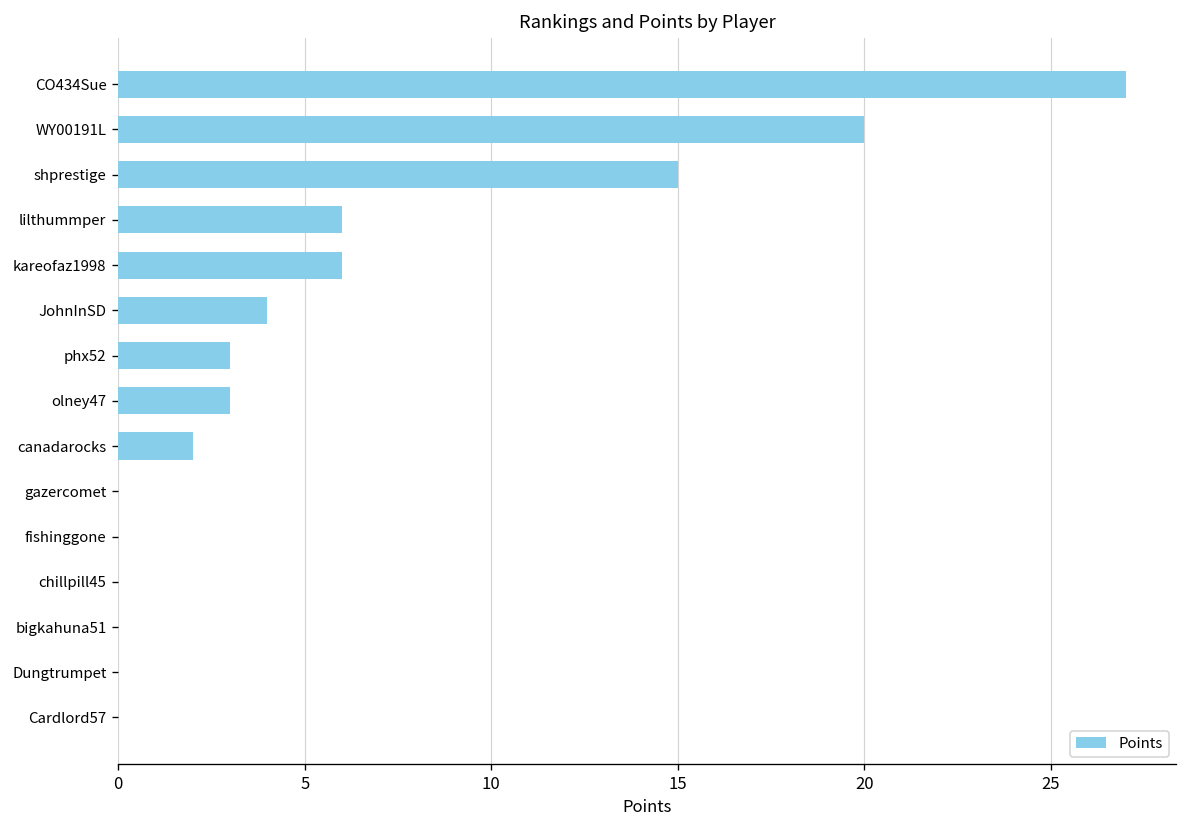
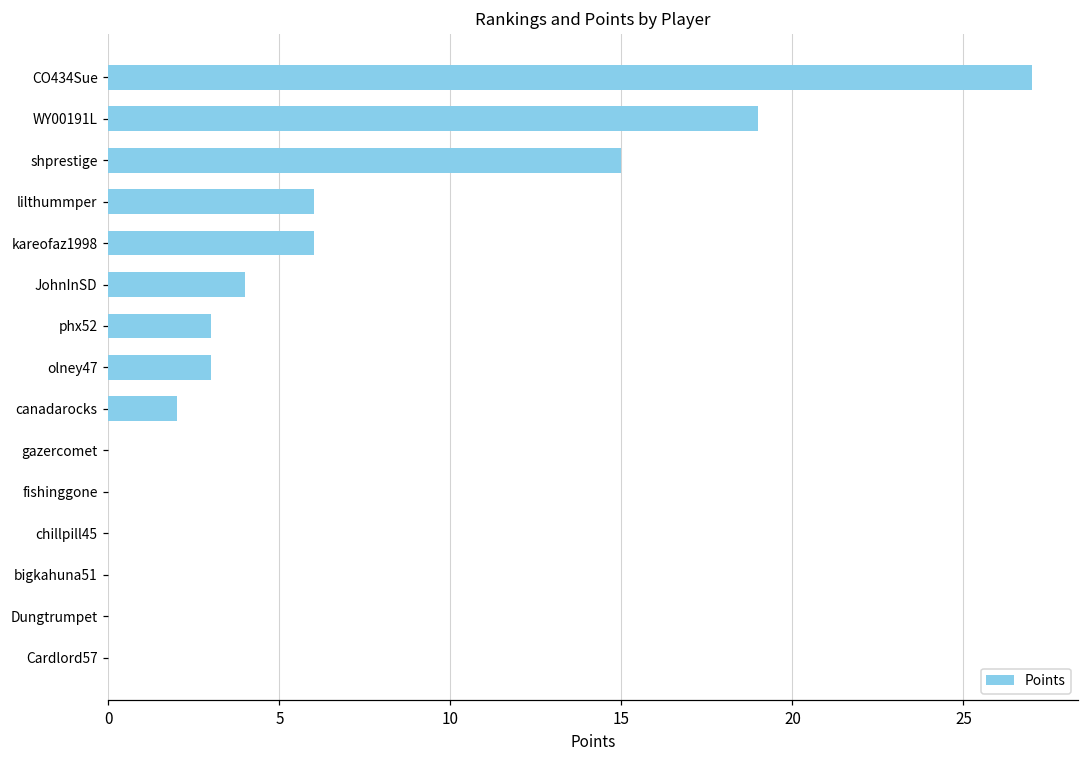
WY00191L: 20 -> 19
